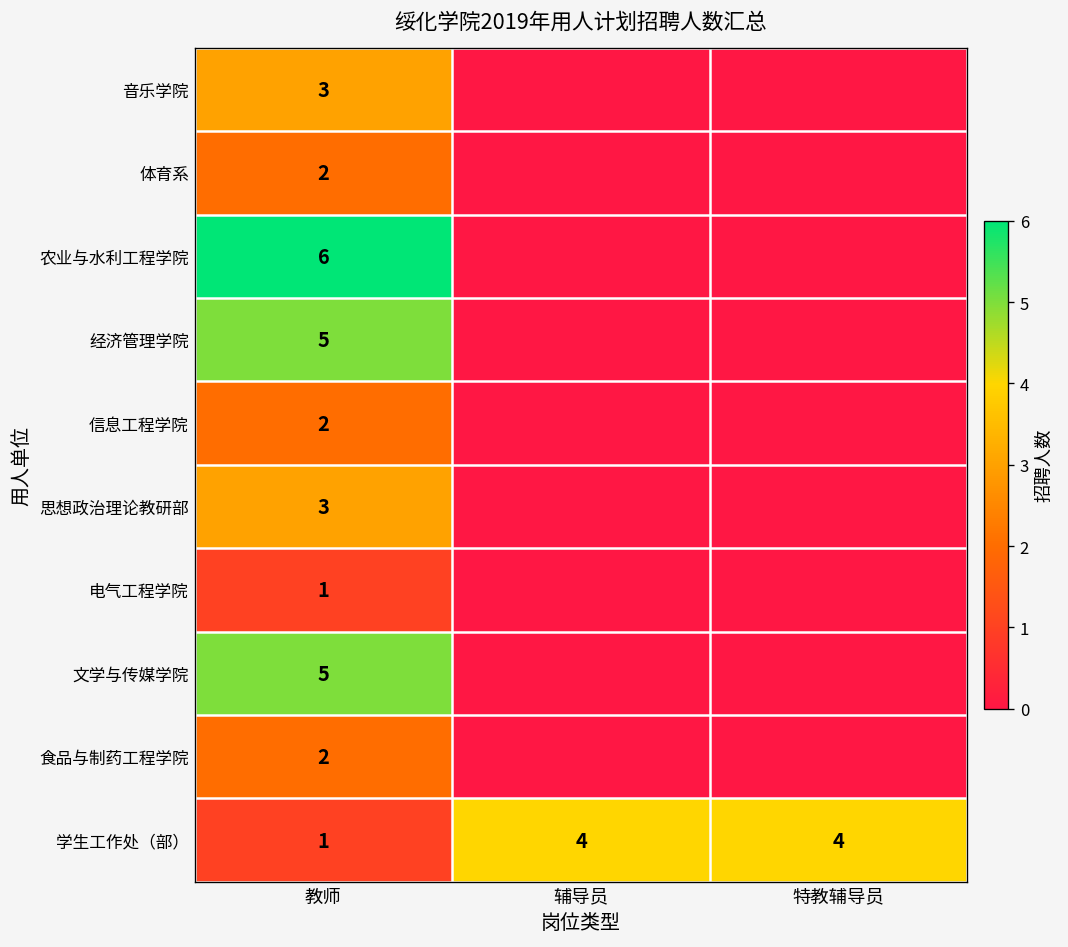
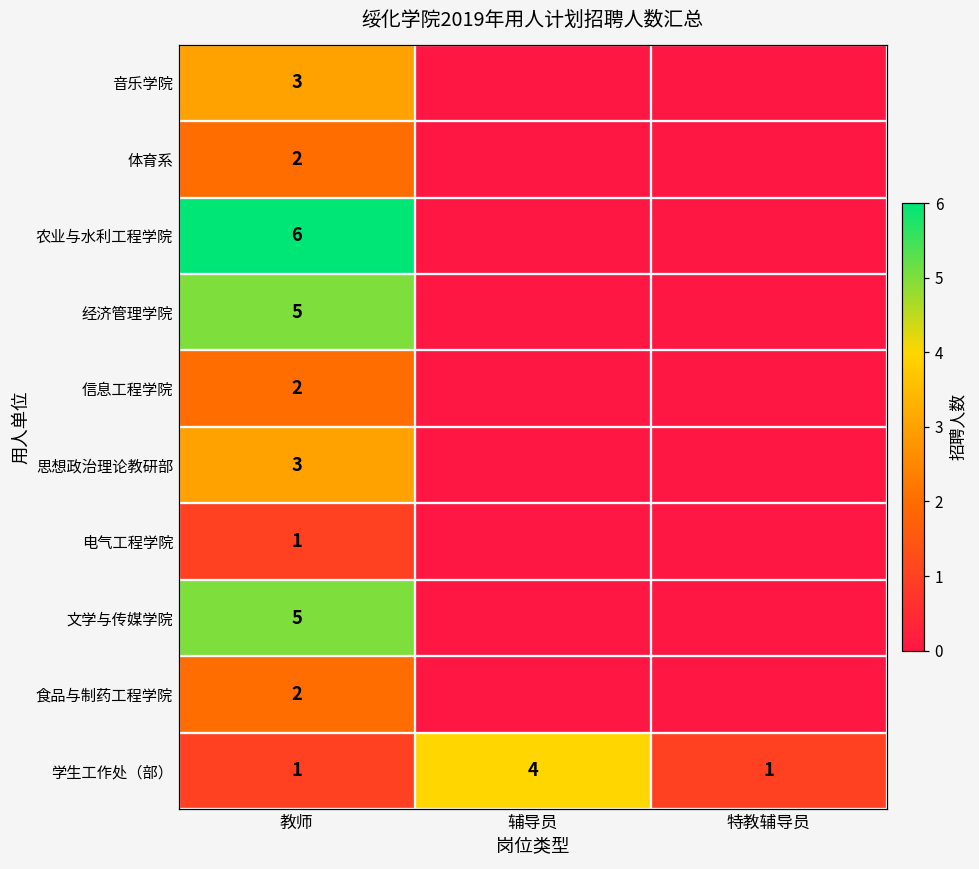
学生工作处（部）, 特教辅导员: 4 -> 1
